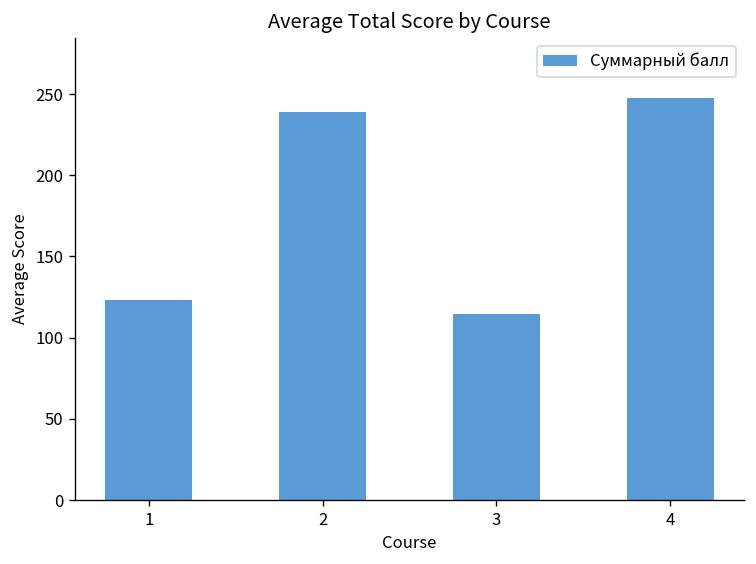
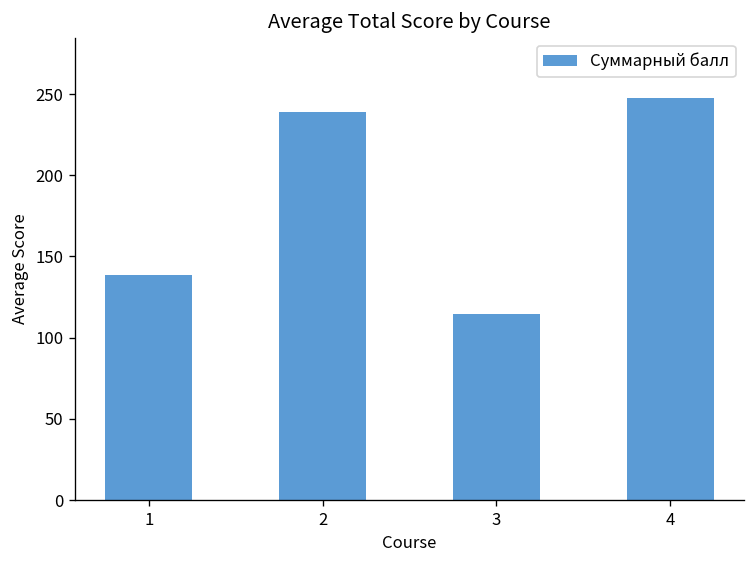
1: 123 -> 138
